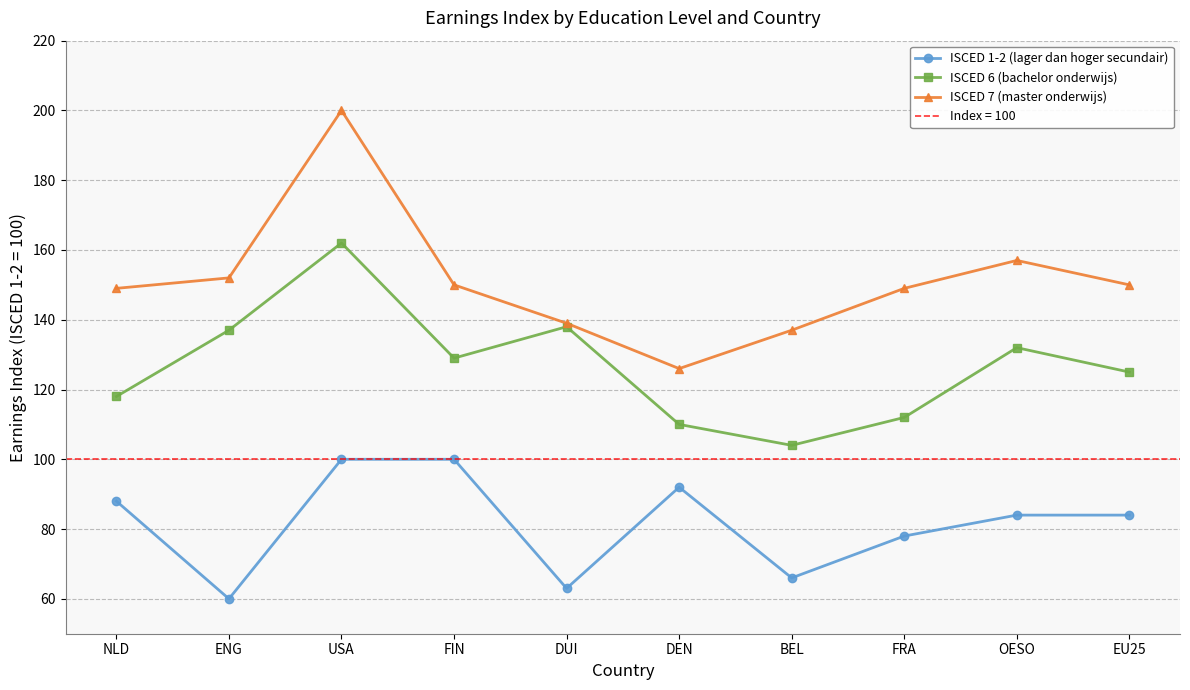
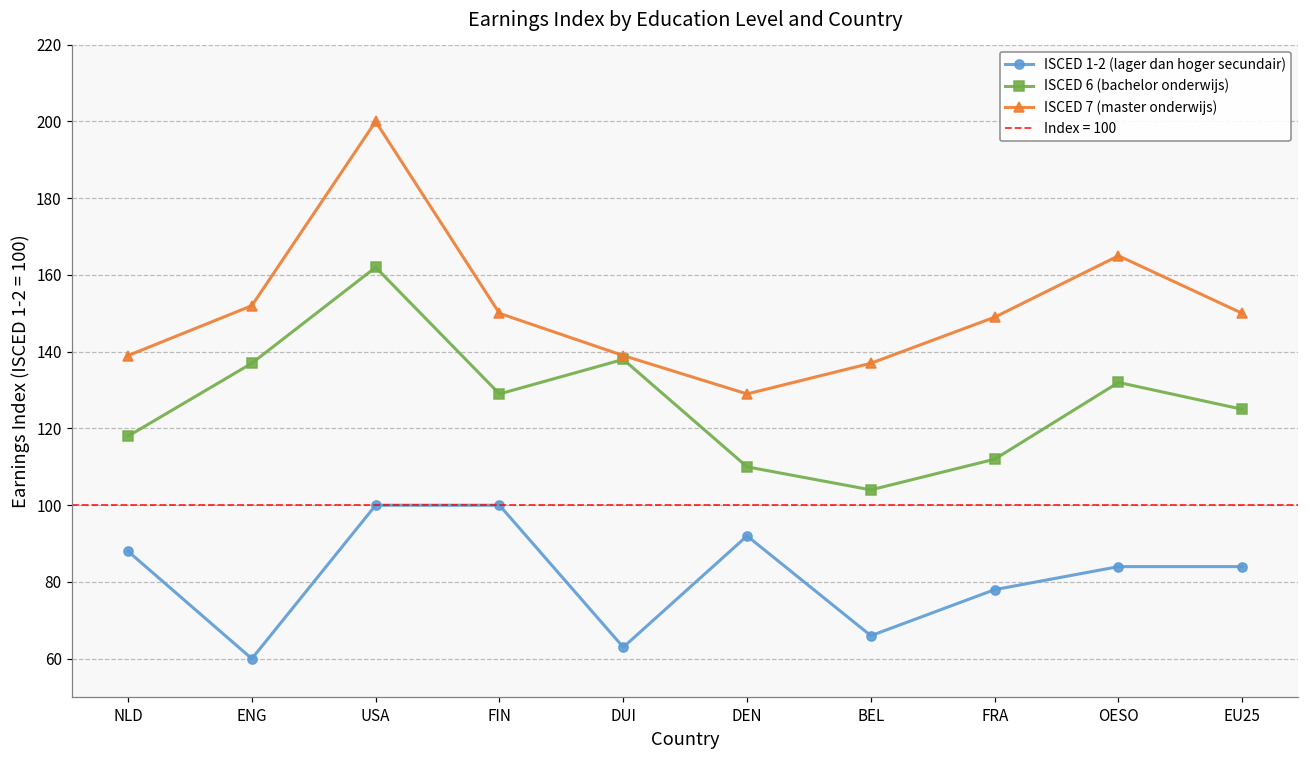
ISCED 7 (master onderwijs), NLD: 149 -> 139
ISCED 7 (master onderwijs), DEN: 126 -> 129
ISCED 7 (master onderwijs), OESO: 157 -> 165
